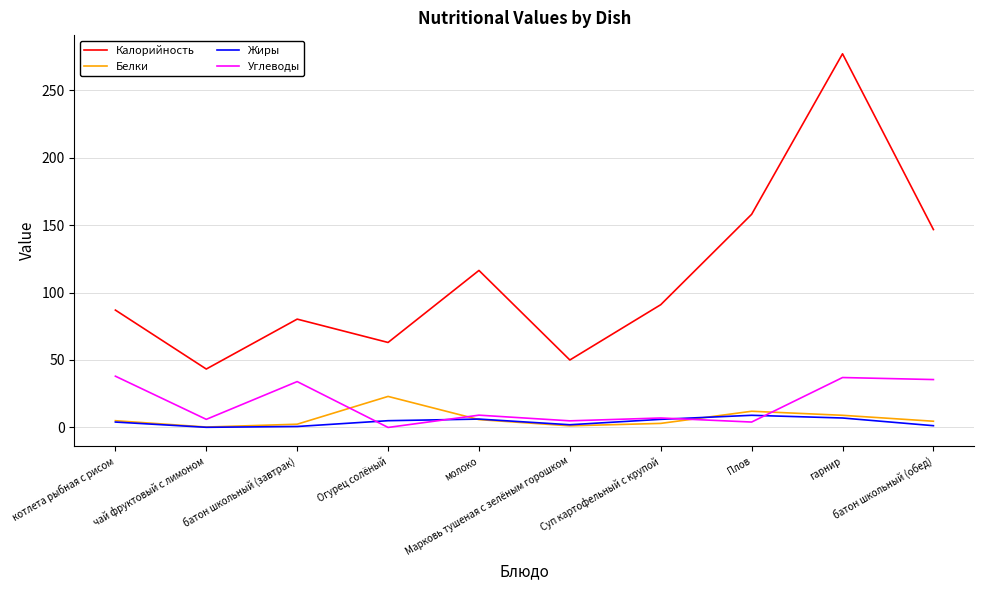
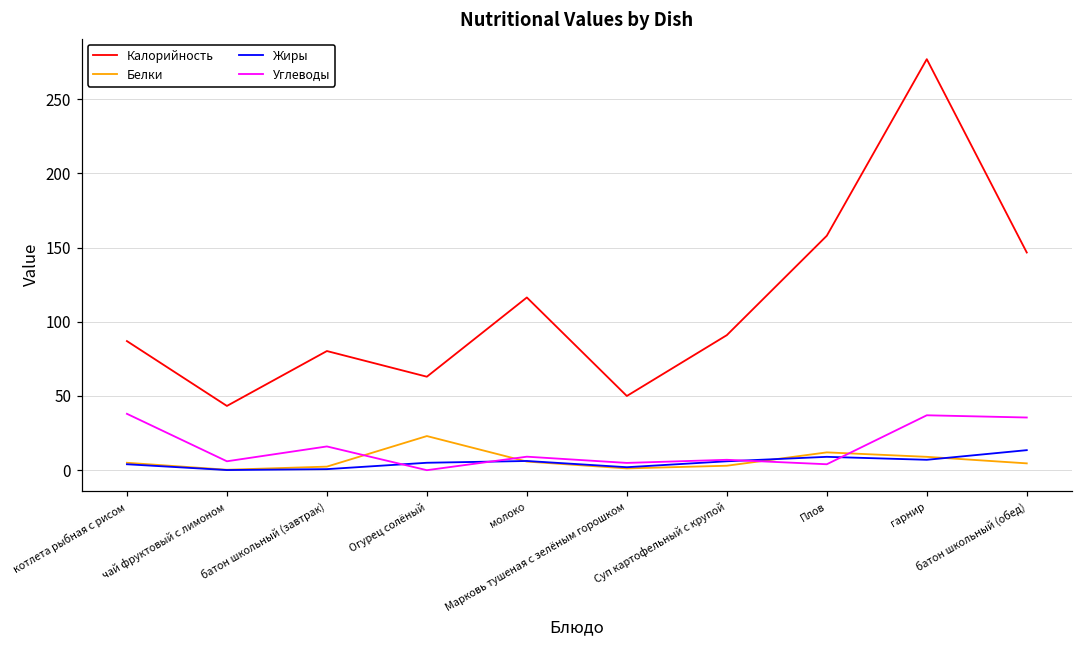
Углеводы, батон школьный (завтрак): 34 -> 16
Жиры, батон школьный (обед): 1 -> 14
